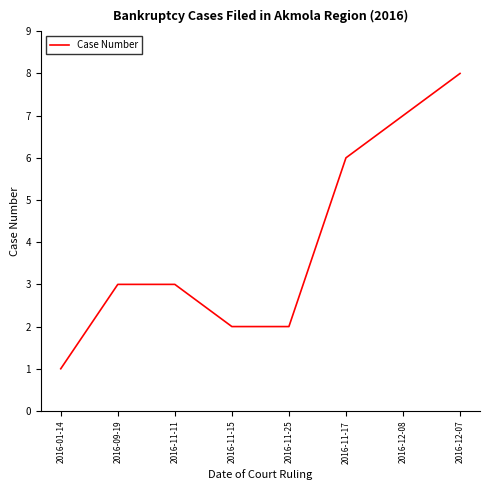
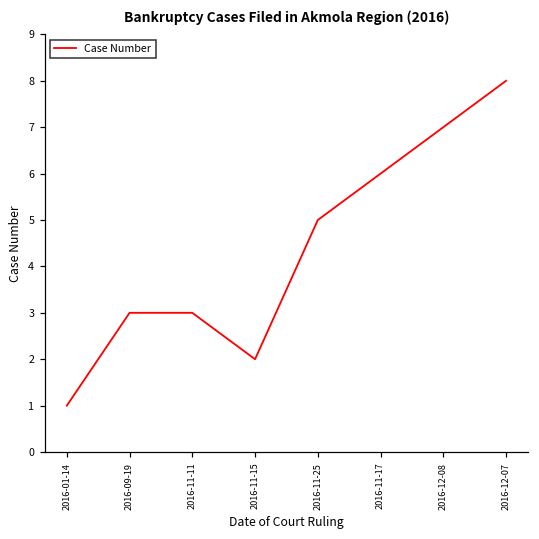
2016-11-25: 2 -> 5
